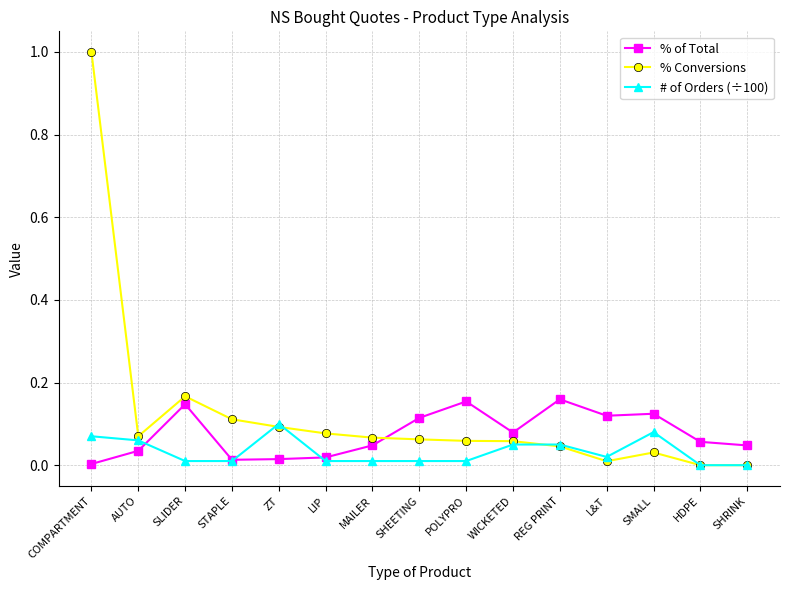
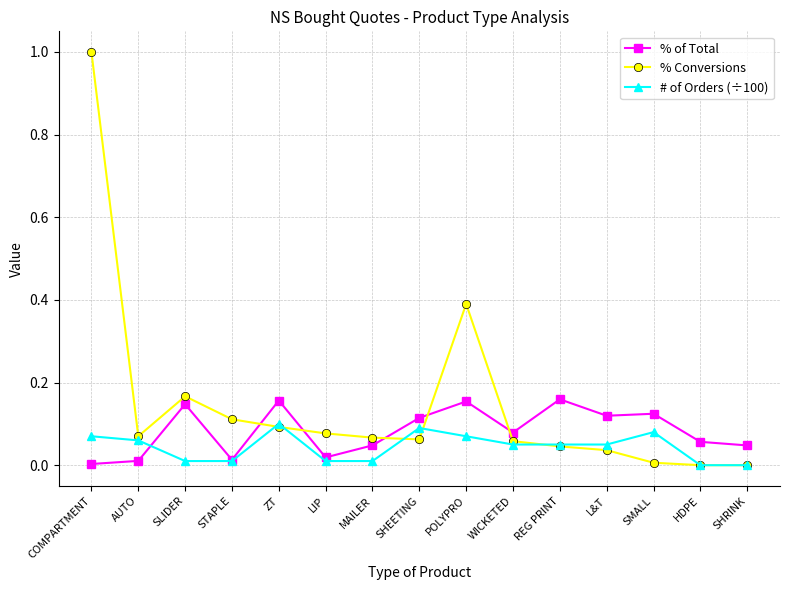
% of Total, AUTO: 0.03 -> 0.01
% of Total, ZT: 0.01 -> 0.16
# of Orders (÷100), SHEETING: 0.01 -> 0.09
% Conversions, POLYPRO: 0.06 -> 0.39
# of Orders (÷100), POLYPRO: 0.01 -> 0.07
% Conversions, L&T: 0.01 -> 0.04
# of Orders (÷100), L&T: 0.02 -> 0.05
% Conversions, SMALL: 0.03 -> 0.01
